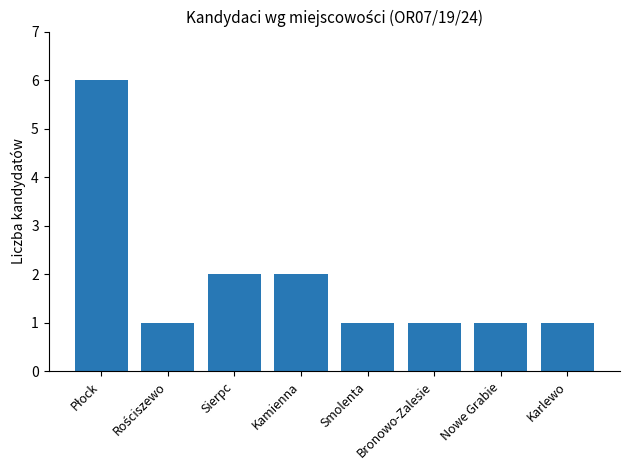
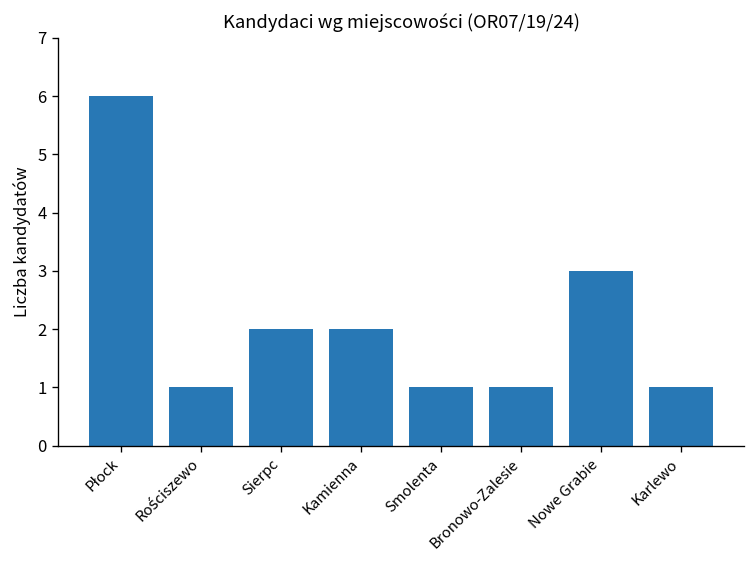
Nowe Grabie: 1 -> 3
